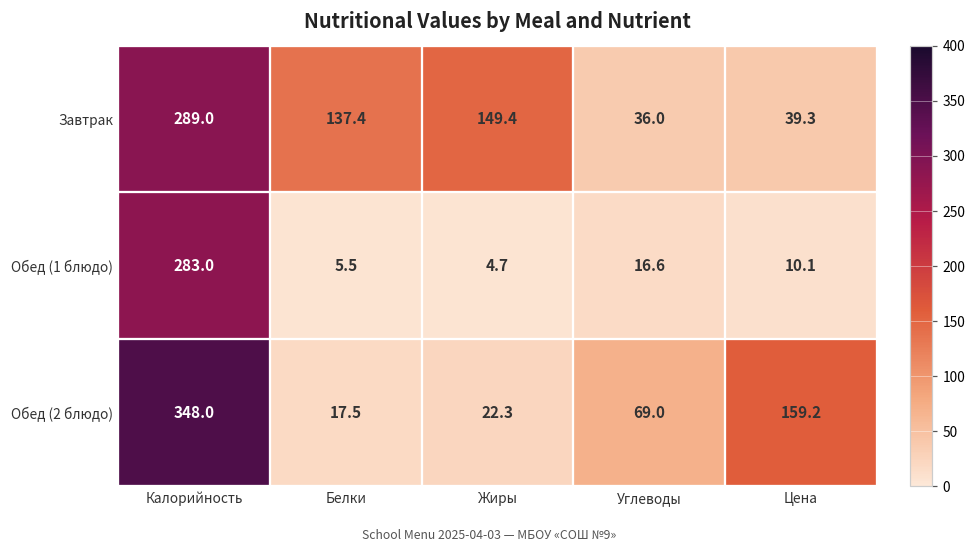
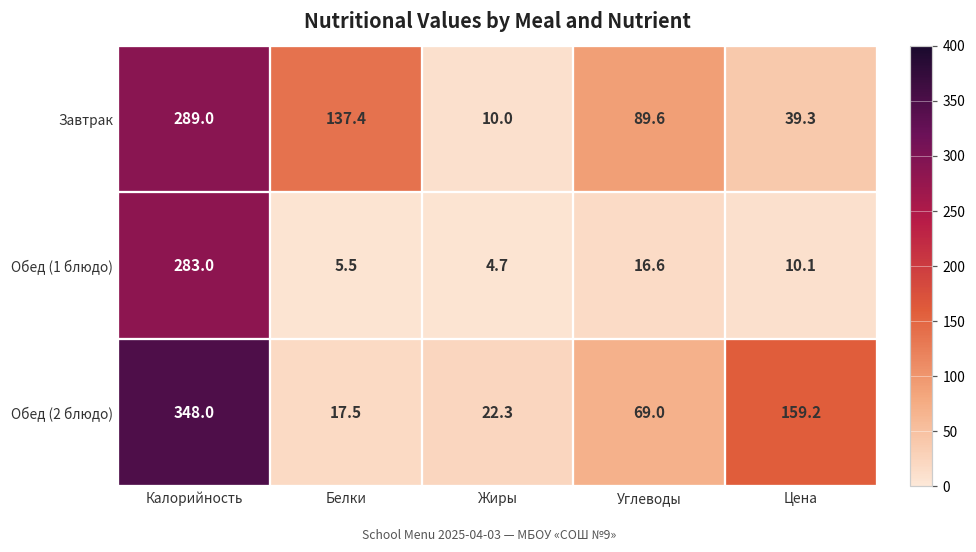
Завтрак, Жиры: 149.4 -> 10.0
Завтрак, Углеводы: 36.0 -> 89.6
